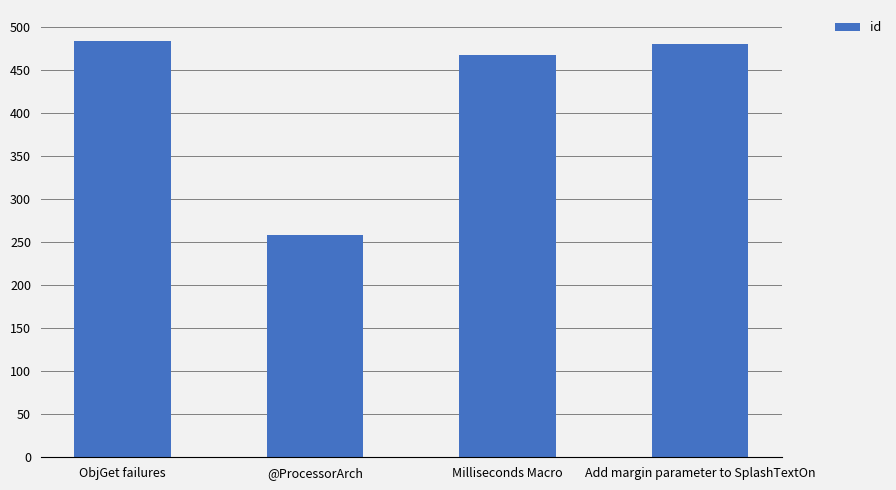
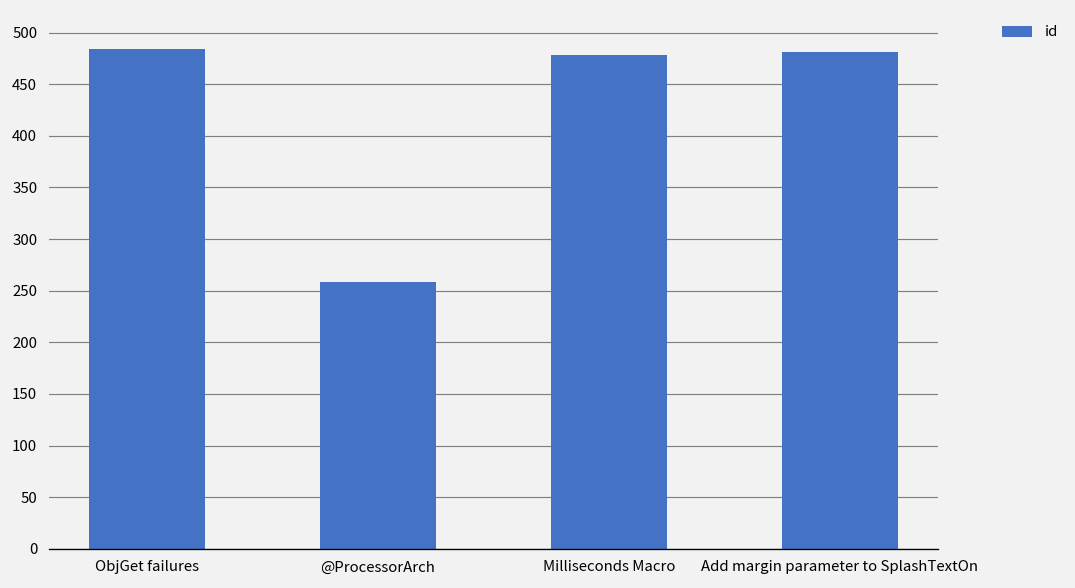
Milliseconds Macro: 470 -> 480
